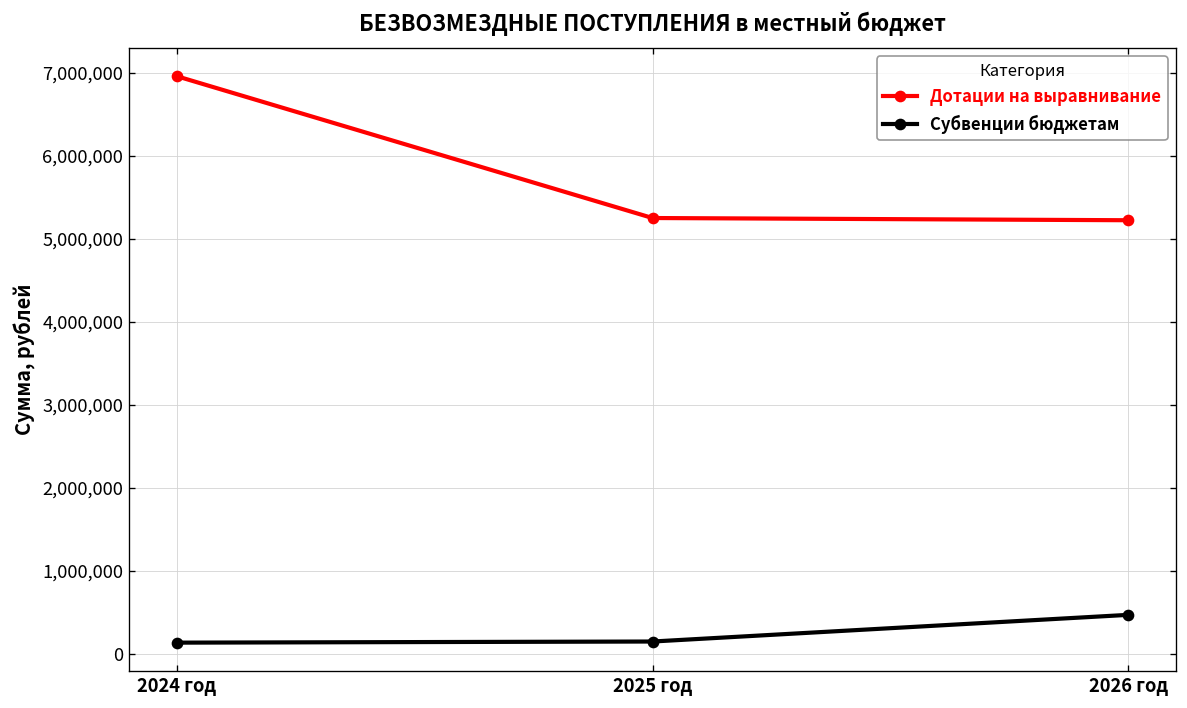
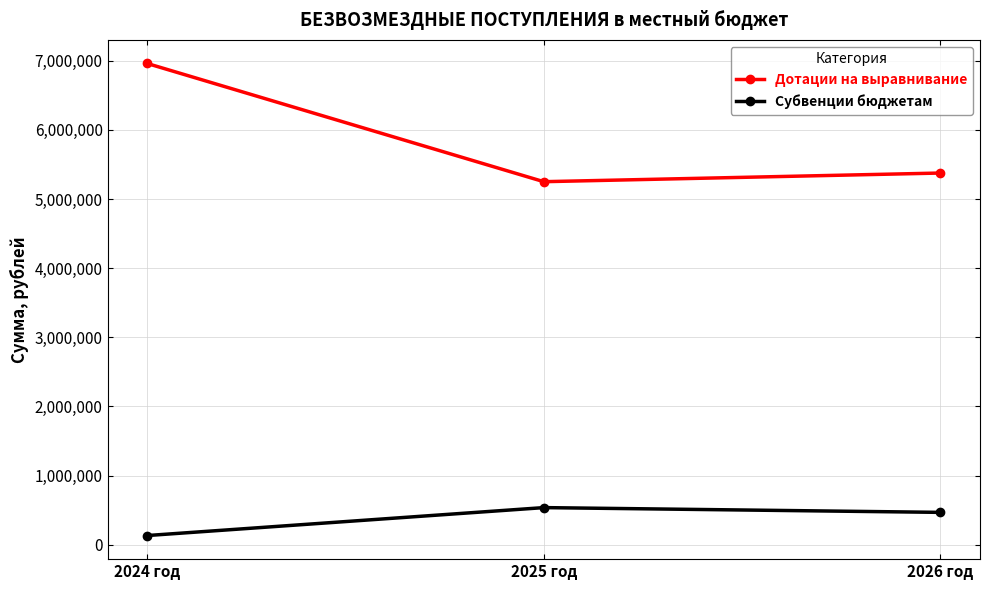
Субвенции бюджетам, 2025 год: 100,000 -> 500,000
Дотации на выравнивание, 2026 год: 5,200,000 -> 5,400,000
